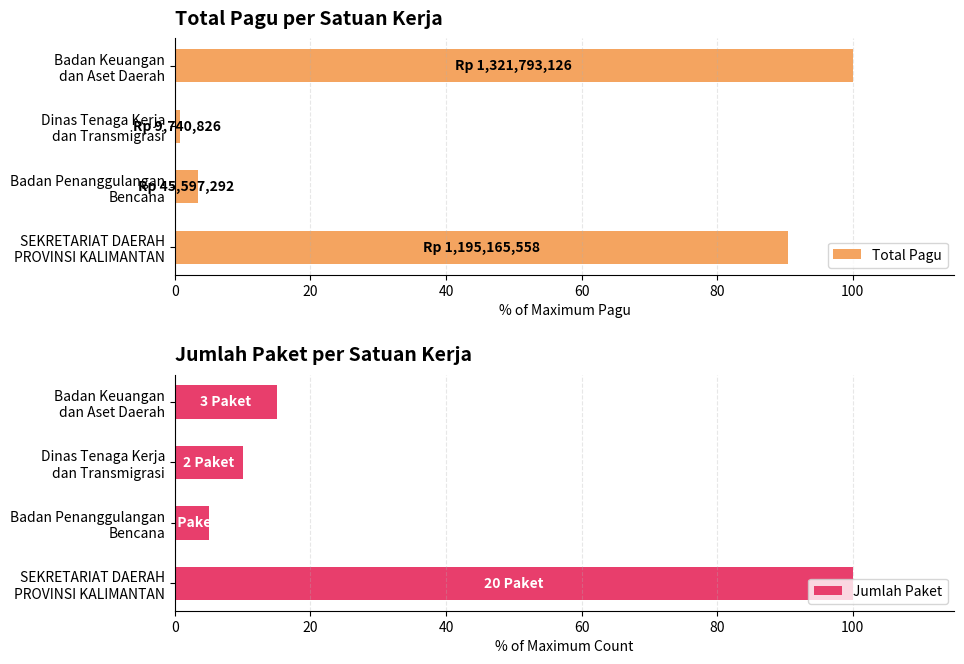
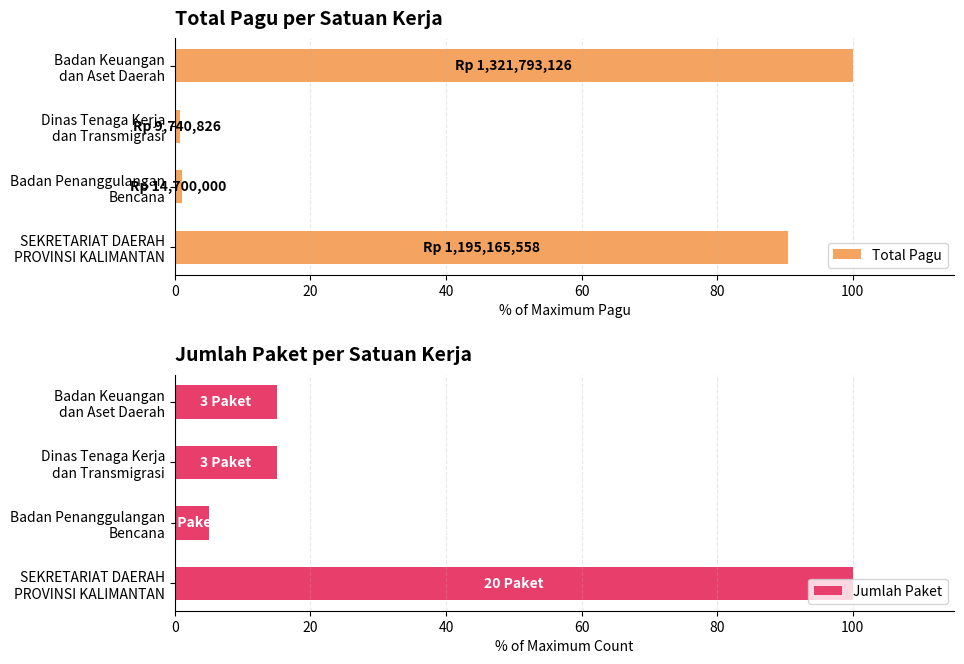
Total Pagu per Satuan Kerja, Badan Penanggulangan Bencana: 45,597,292 -> 14,700,000
Jumlah Paket per Satuan Kerja, Dinas Tenaga Kerja dan Transmigrasi: 2 -> 3
